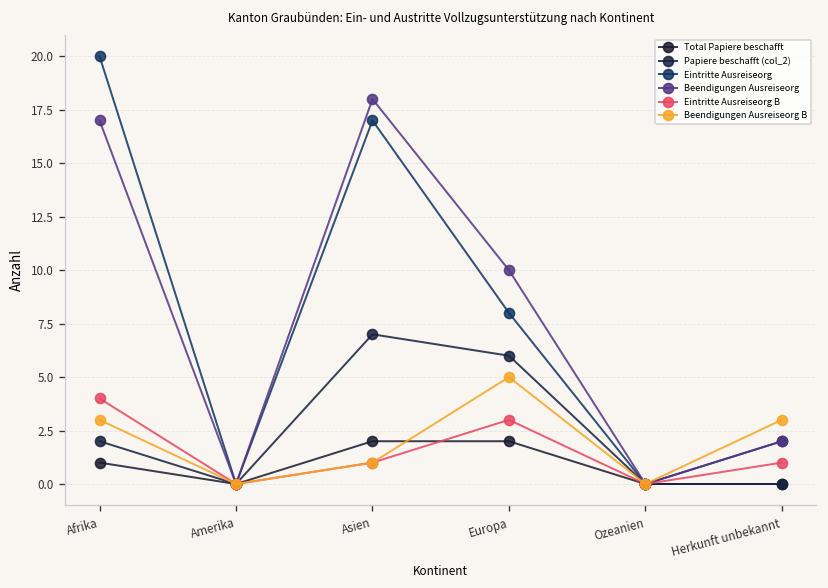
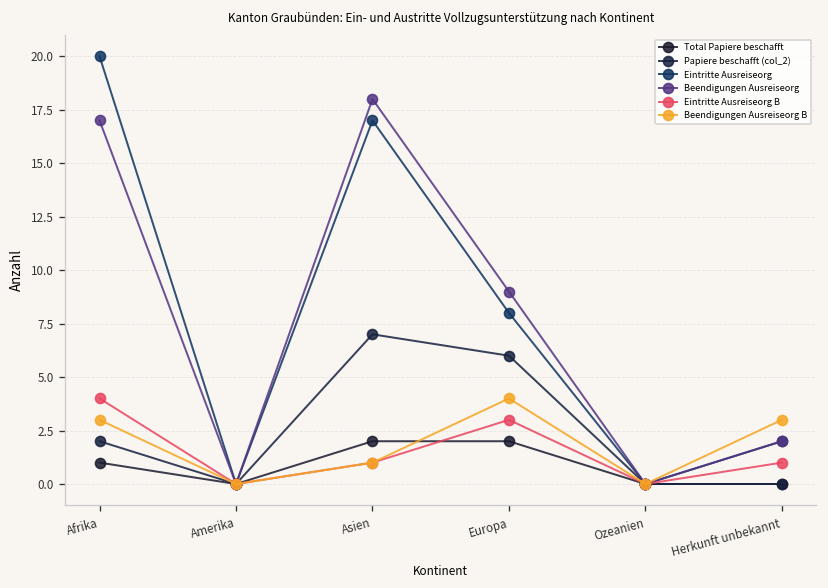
Beendigungen Ausreiseorg, Europa: 10 -> 9
Beendigungen Ausreiseorg B, Europa: 5 -> 4
